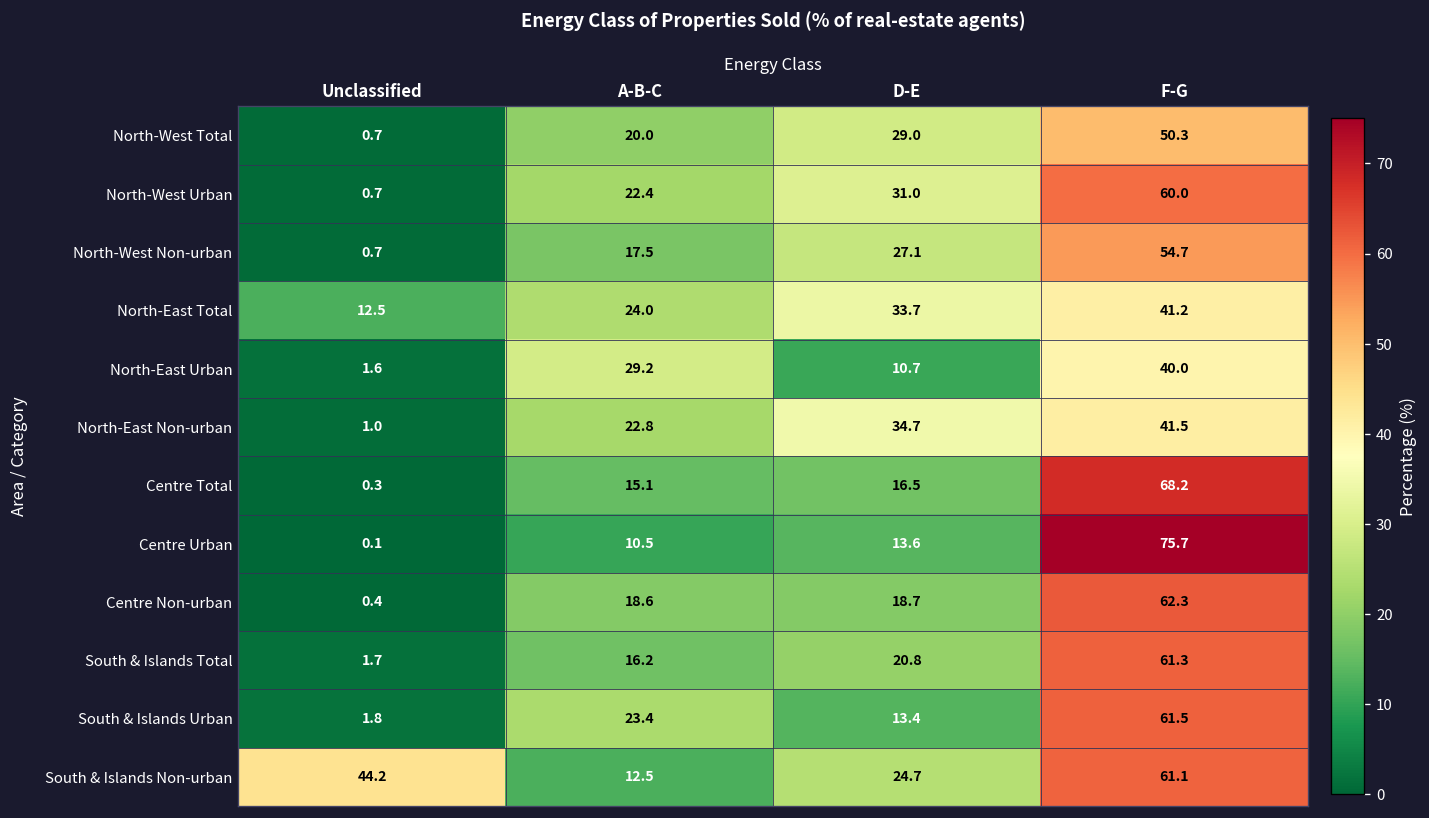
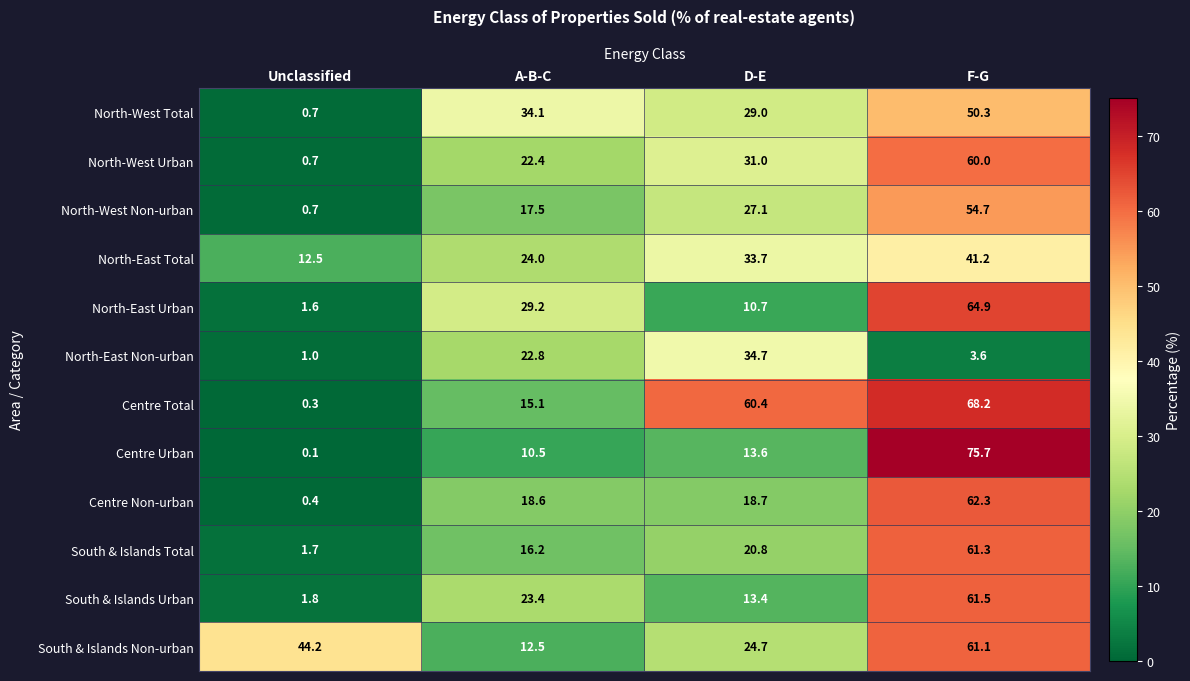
North-West Total, A-B-C: 20.0 -> 34.1
North-East Urban, F-G: 40.0 -> 64.9
North-East Non-urban, F-G: 41.5 -> 3.6
Centre Total, D-E: 16.5 -> 60.4
